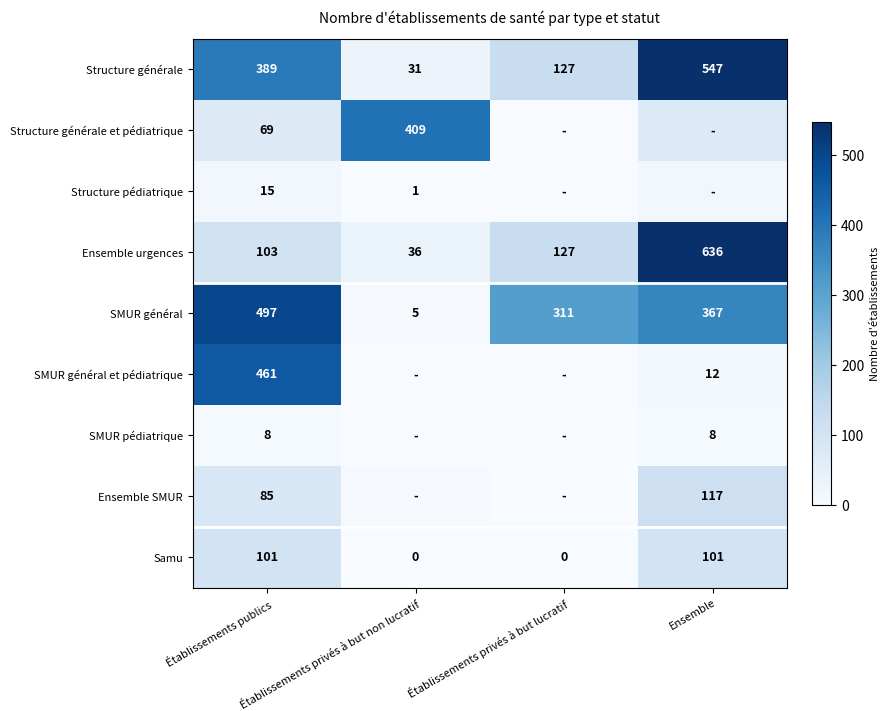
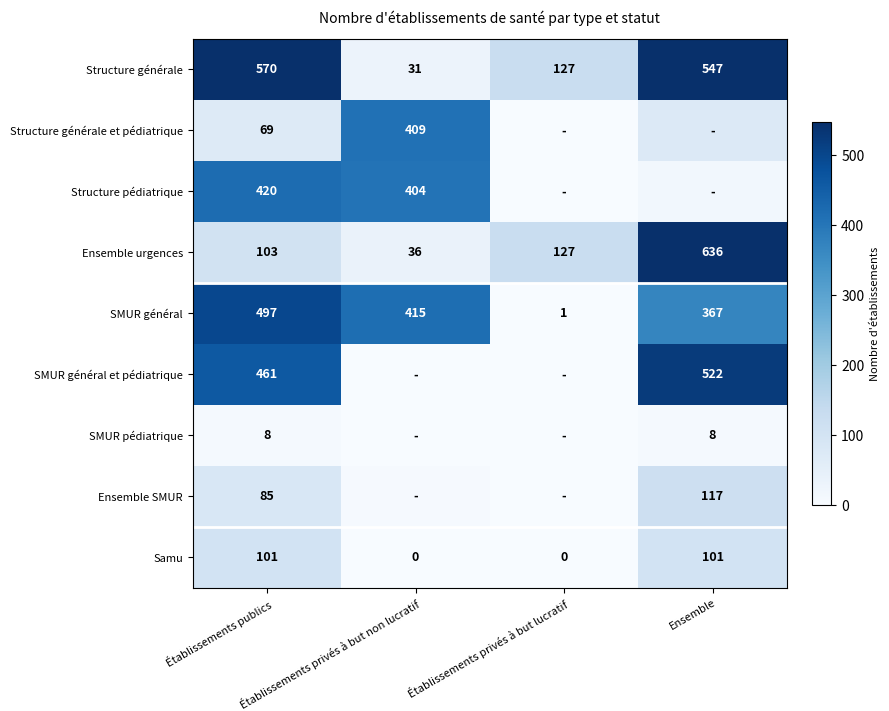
Structure générale, Établissements publics: 389 -> 570
Structure pédiatrique, Établissements publics: 15 -> 420
Structure pédiatrique, Établissements privés à but non lucratif: 1 -> 404
SMUR général, Établissements privés à but non lucratif: 5 -> 415
SMUR général, Établissements privés à but lucratif: 311 -> 1
SMUR général et pédiatrique, Ensemble: 12 -> 522
